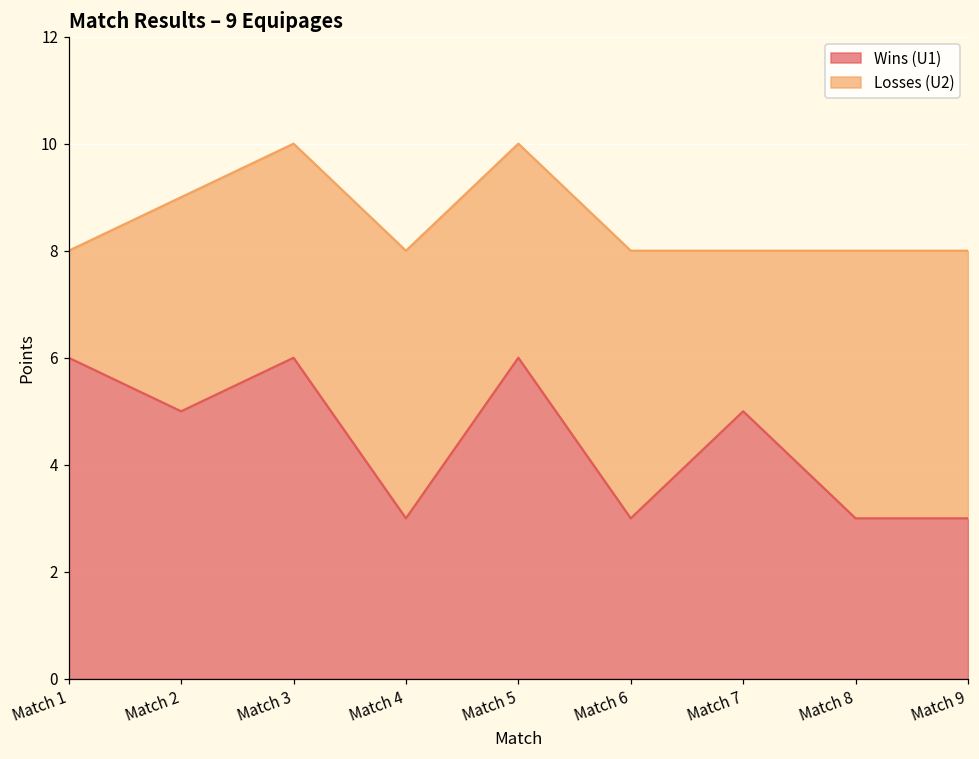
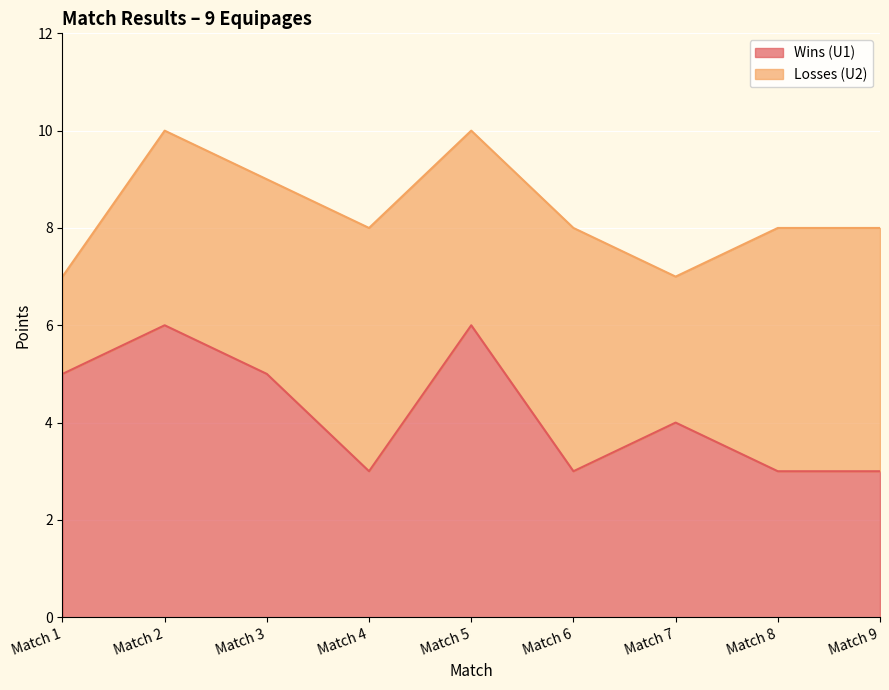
Wins (U1), Match 1: 6 -> 5
Wins (U1), Match 2: 5 -> 6
Wins (U1), Match 3: 6 -> 5
Wins (U1), Match 7: 5 -> 4
